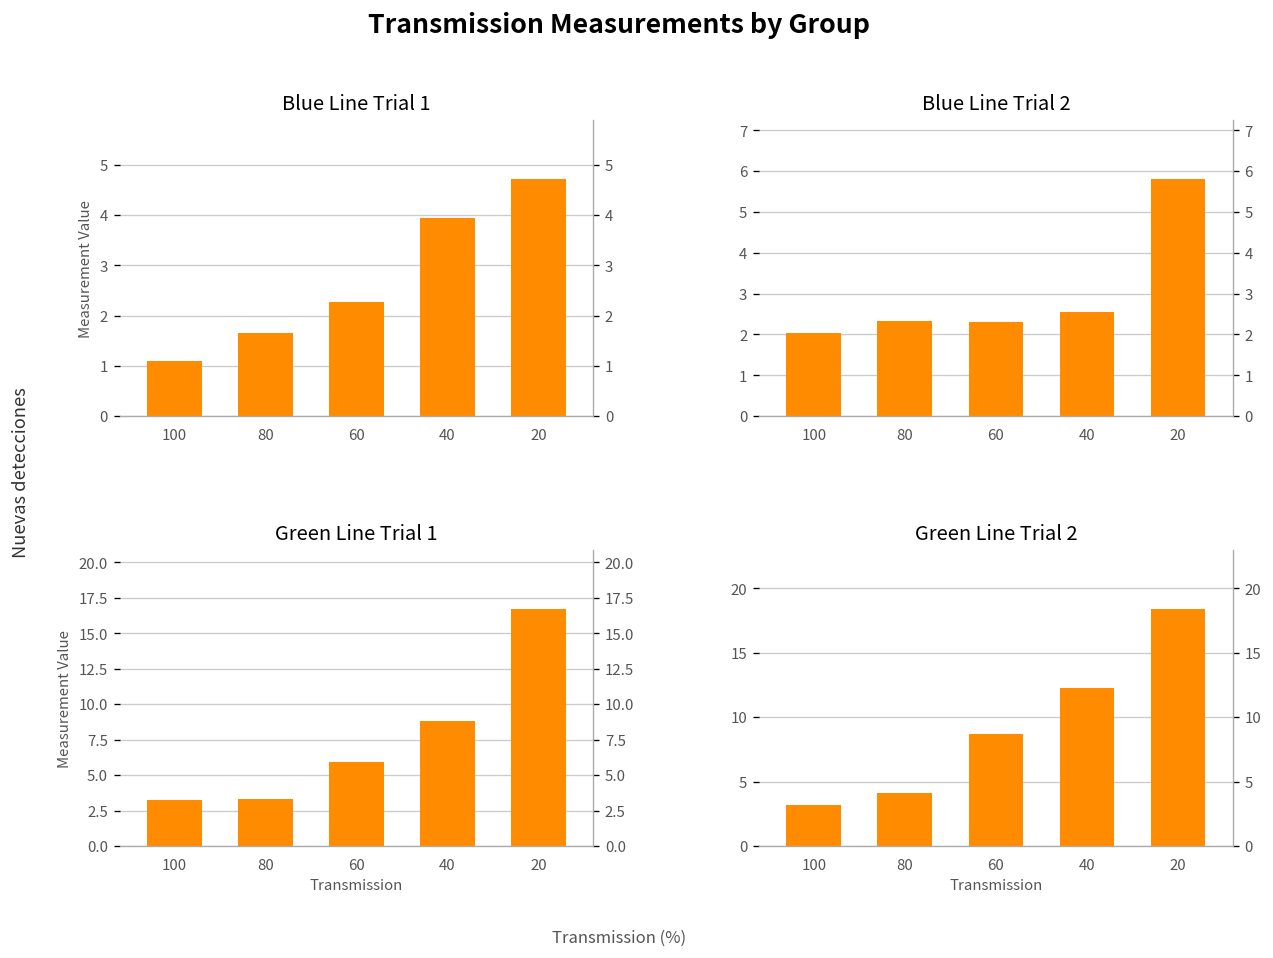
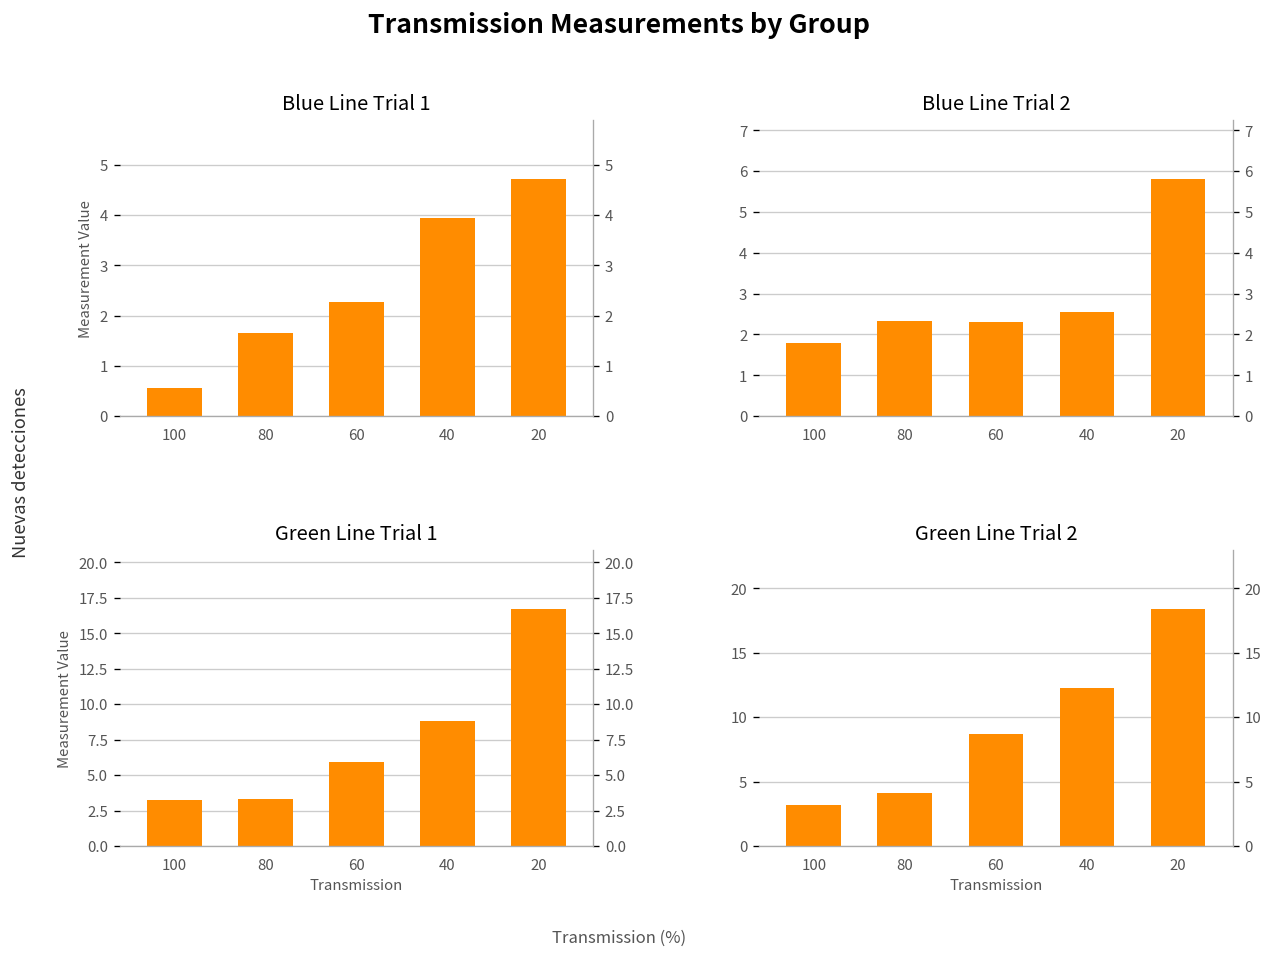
Blue Line Trial 1, 100: 1.1 -> 0.6
Blue Line Trial 2, 100: 2.0 -> 1.8
